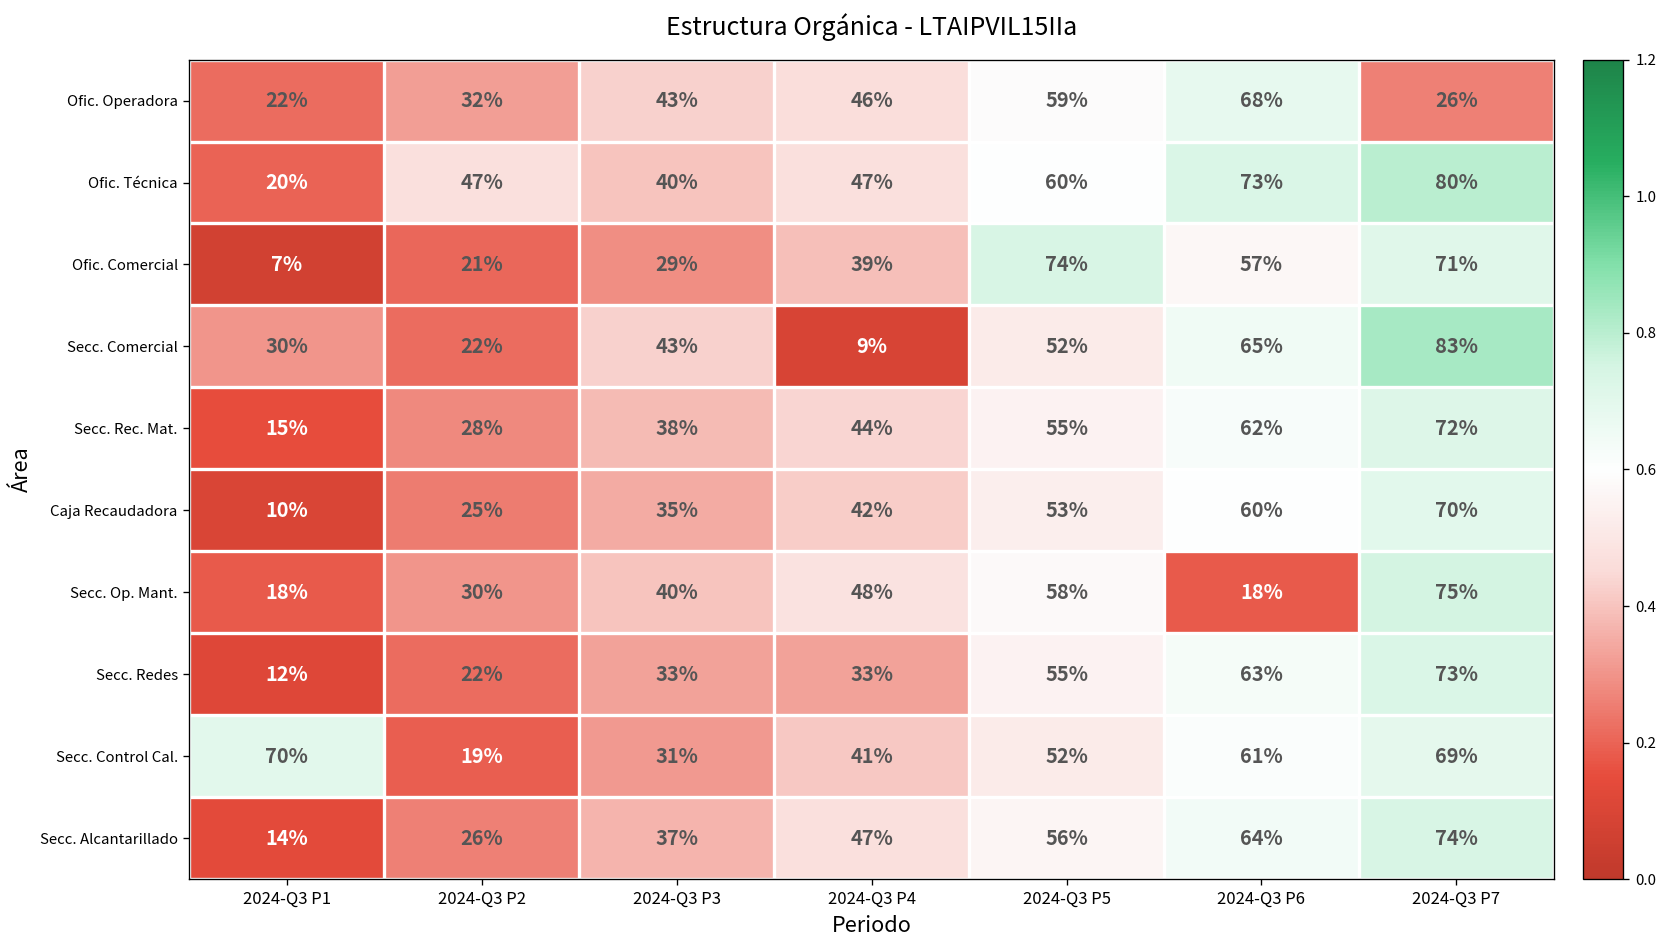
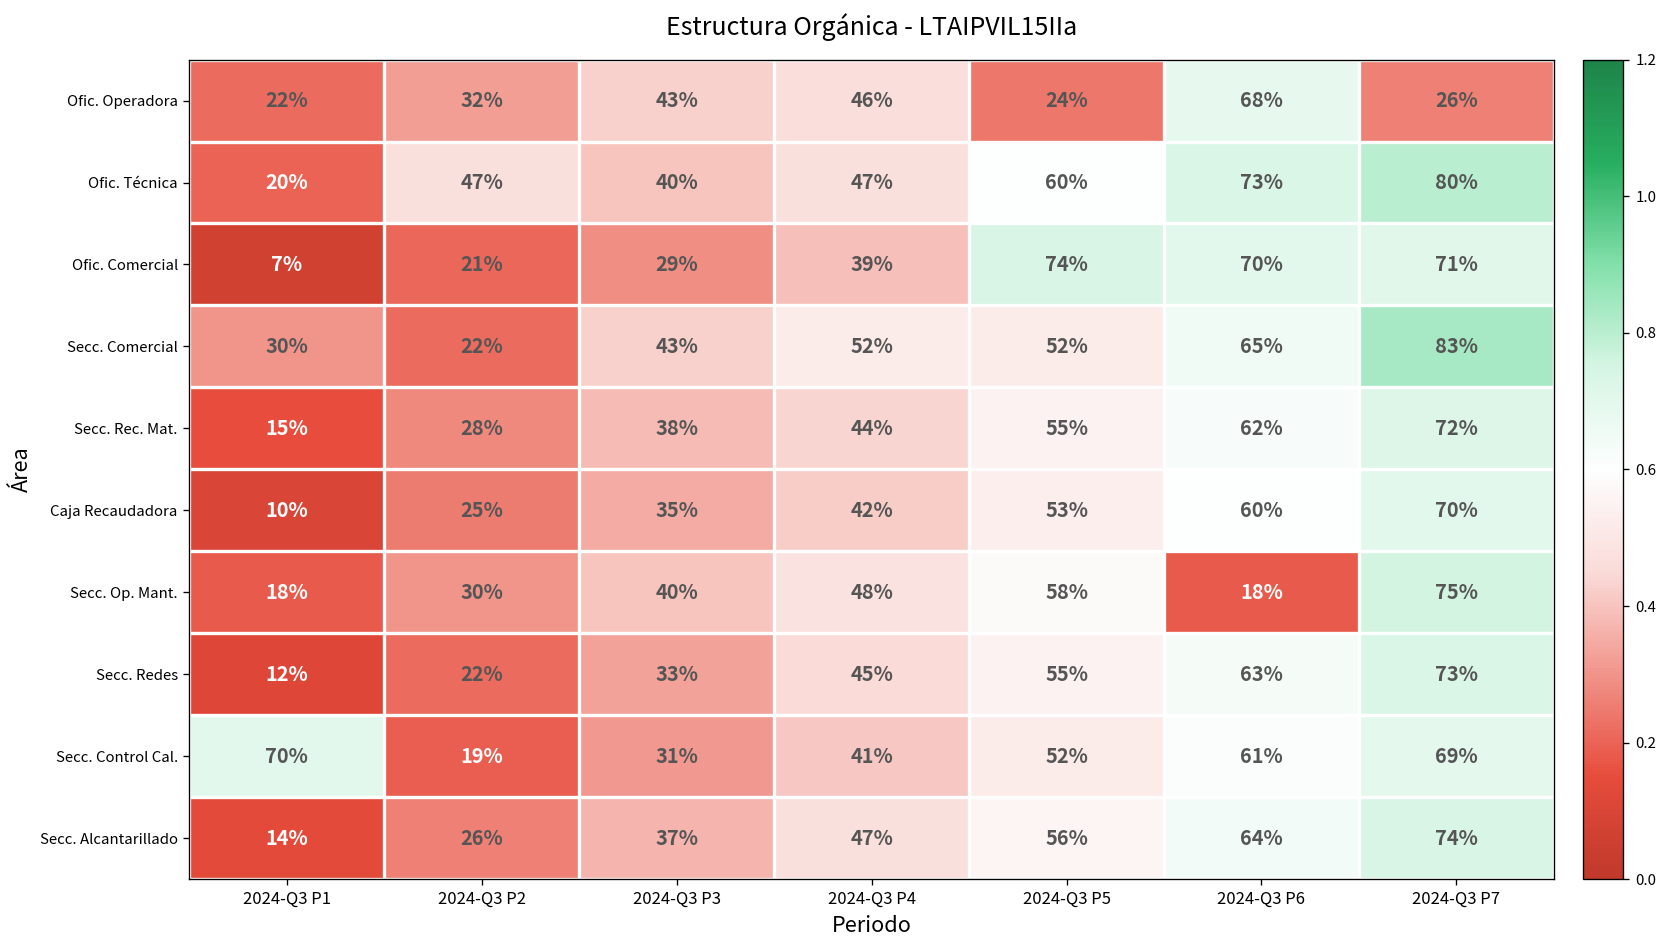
Ofic. Operadora, 2024-Q3 P5: 59% -> 24%
Ofic. Comercial, 2024-Q3 P6: 57% -> 70%
Secc. Comercial, 2024-Q3 P4: 9% -> 52%
Secc. Redes, 2024-Q3 P4: 33% -> 45%
